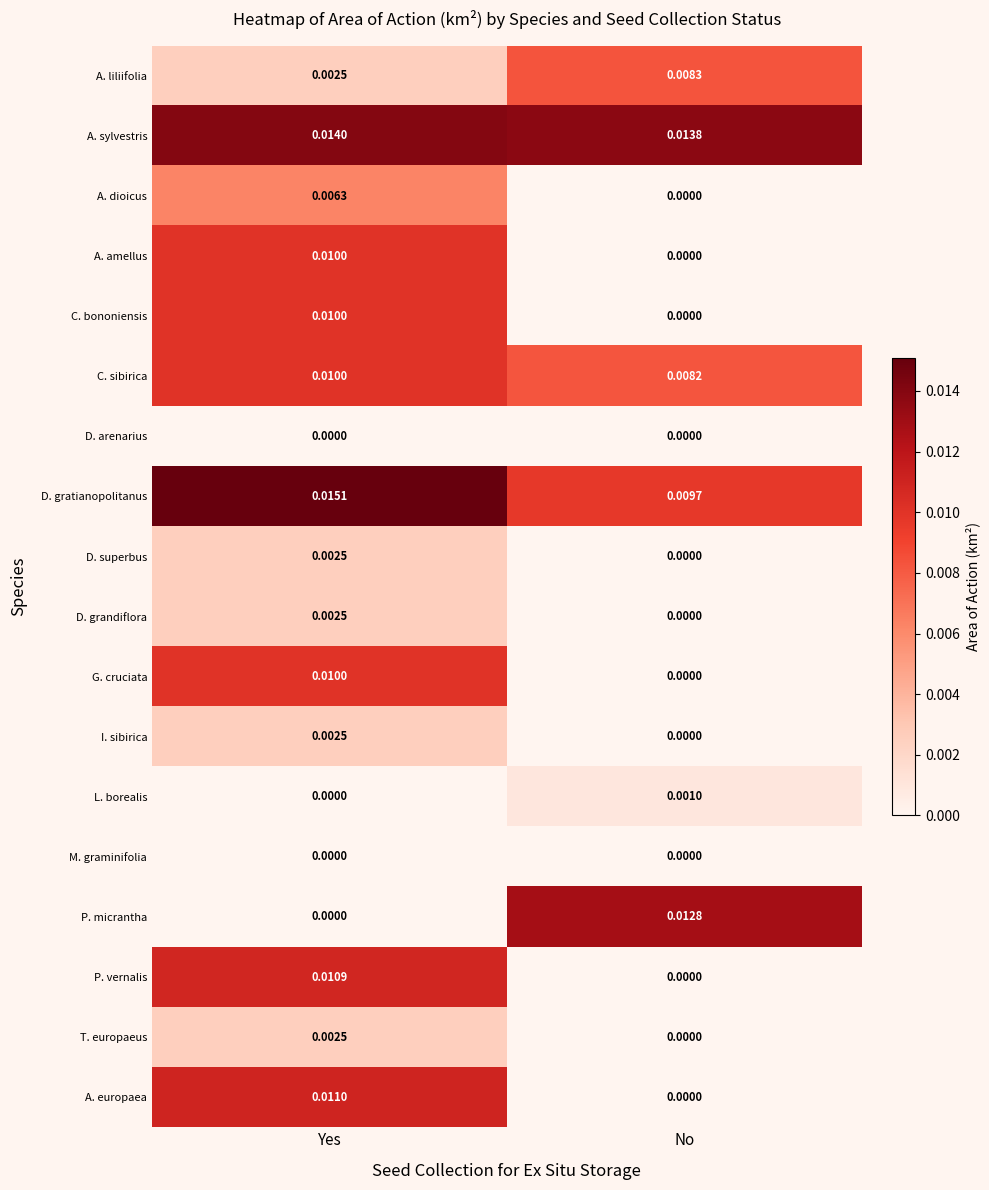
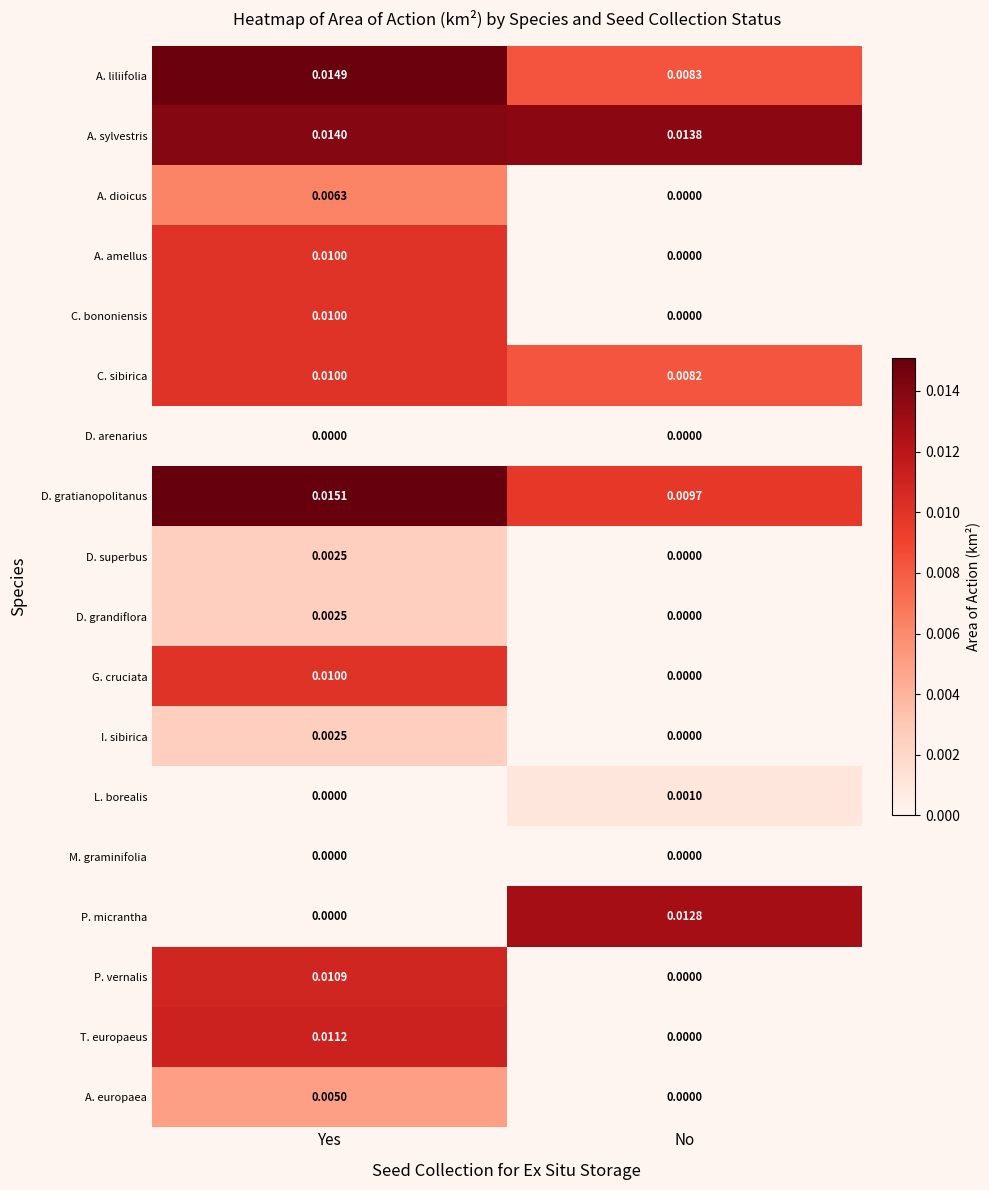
A. liliifolia, Yes: 0.0025 -> 0.0149
T. europaeus, Yes: 0.0025 -> 0.0112
A. europaea, Yes: 0.0110 -> 0.0050
